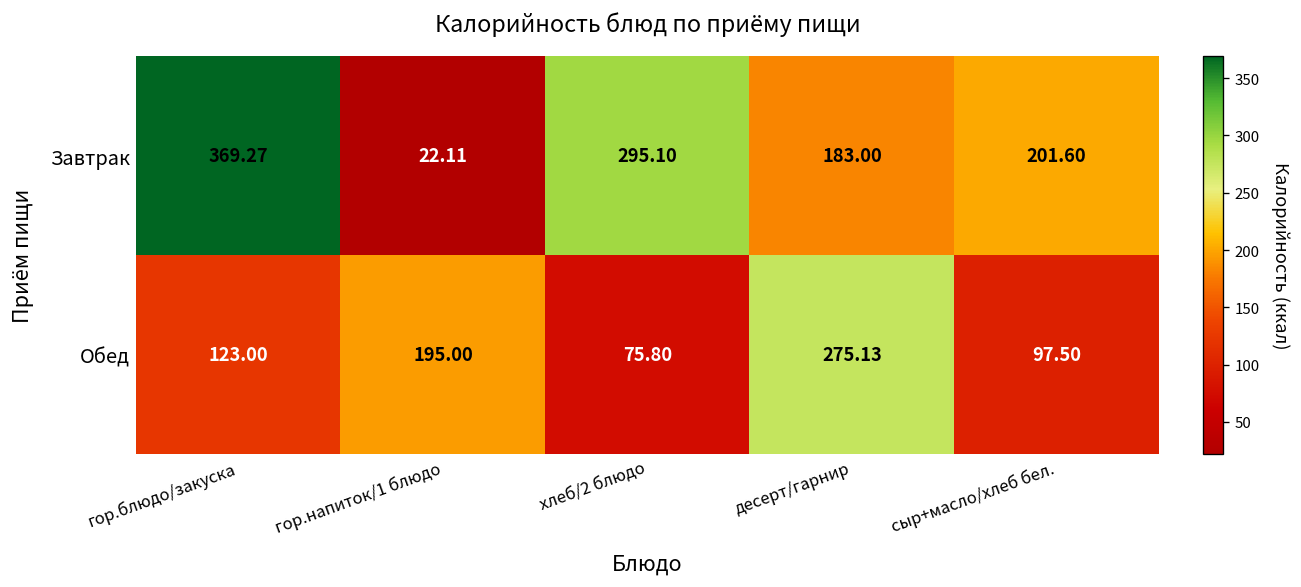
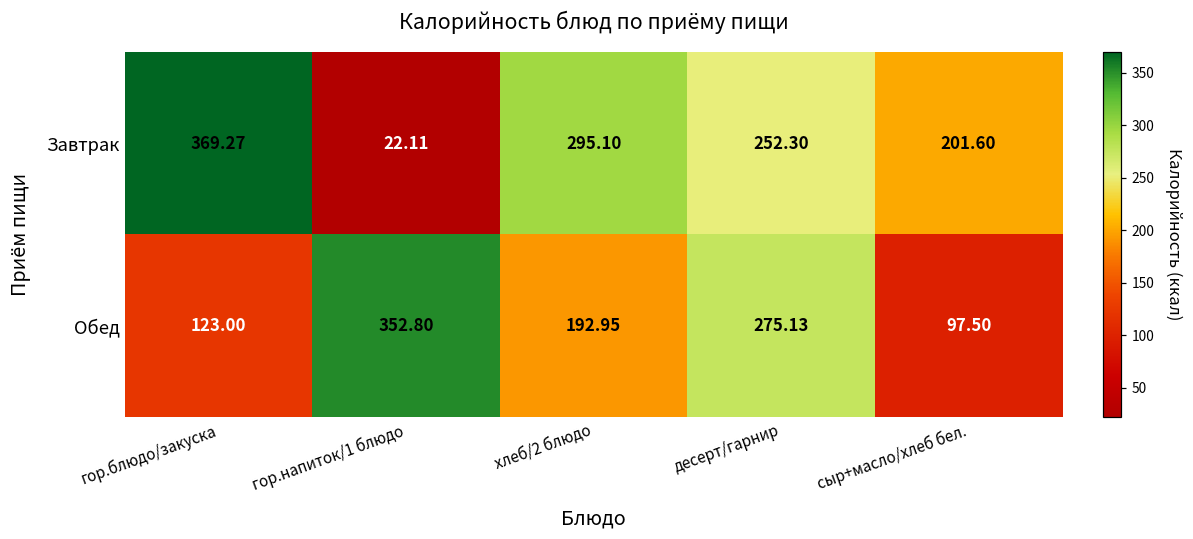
Завтрак, десерт/гарнир: 183.00 -> 252.30
Обед, гор.напиток/1 блюдо: 195.00 -> 352.80
Обед, хлеб/2 блюдо: 75.80 -> 192.95
